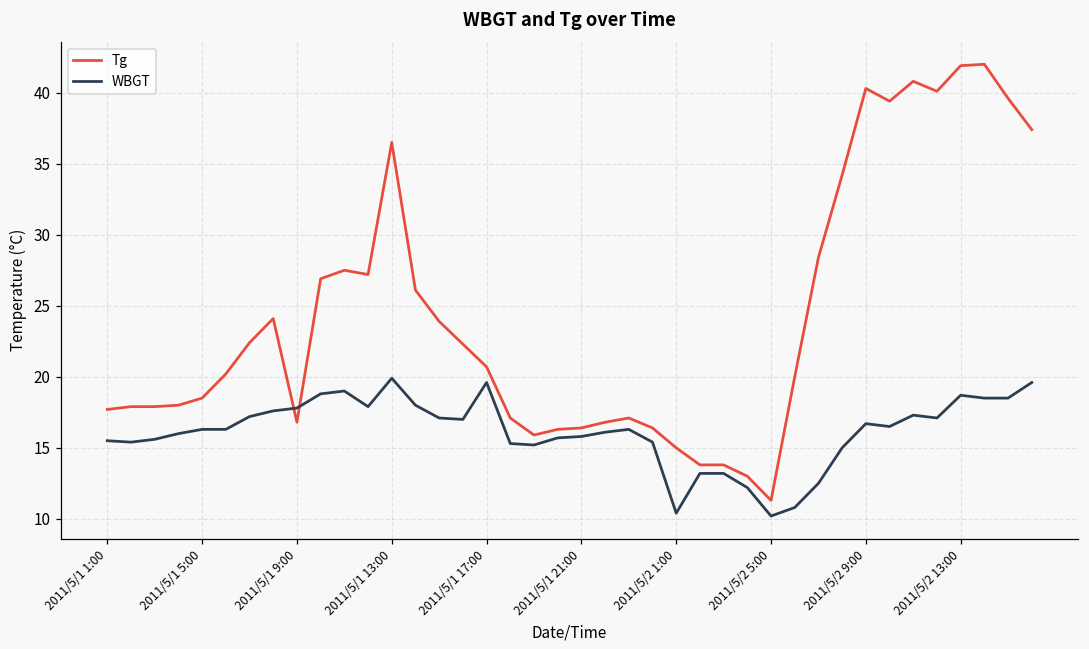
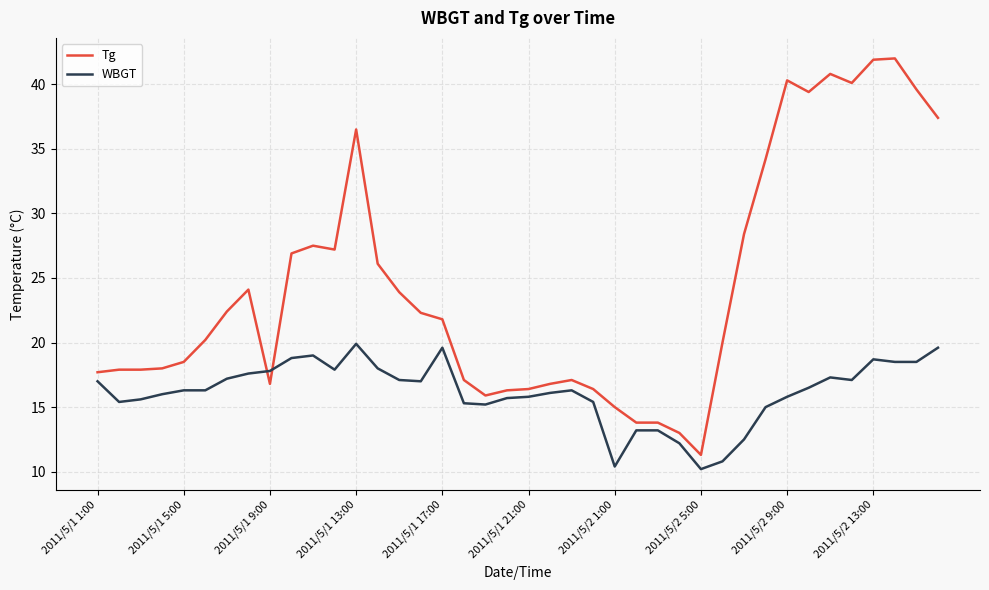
WBGT, 2011/5/1 1:00: 15.5 -> 17.0
Tg, 2011/5/1 17:00: 20.7 -> 21.8
WBGT, 2011/5/2 9:00: 16.7 -> 15.8
